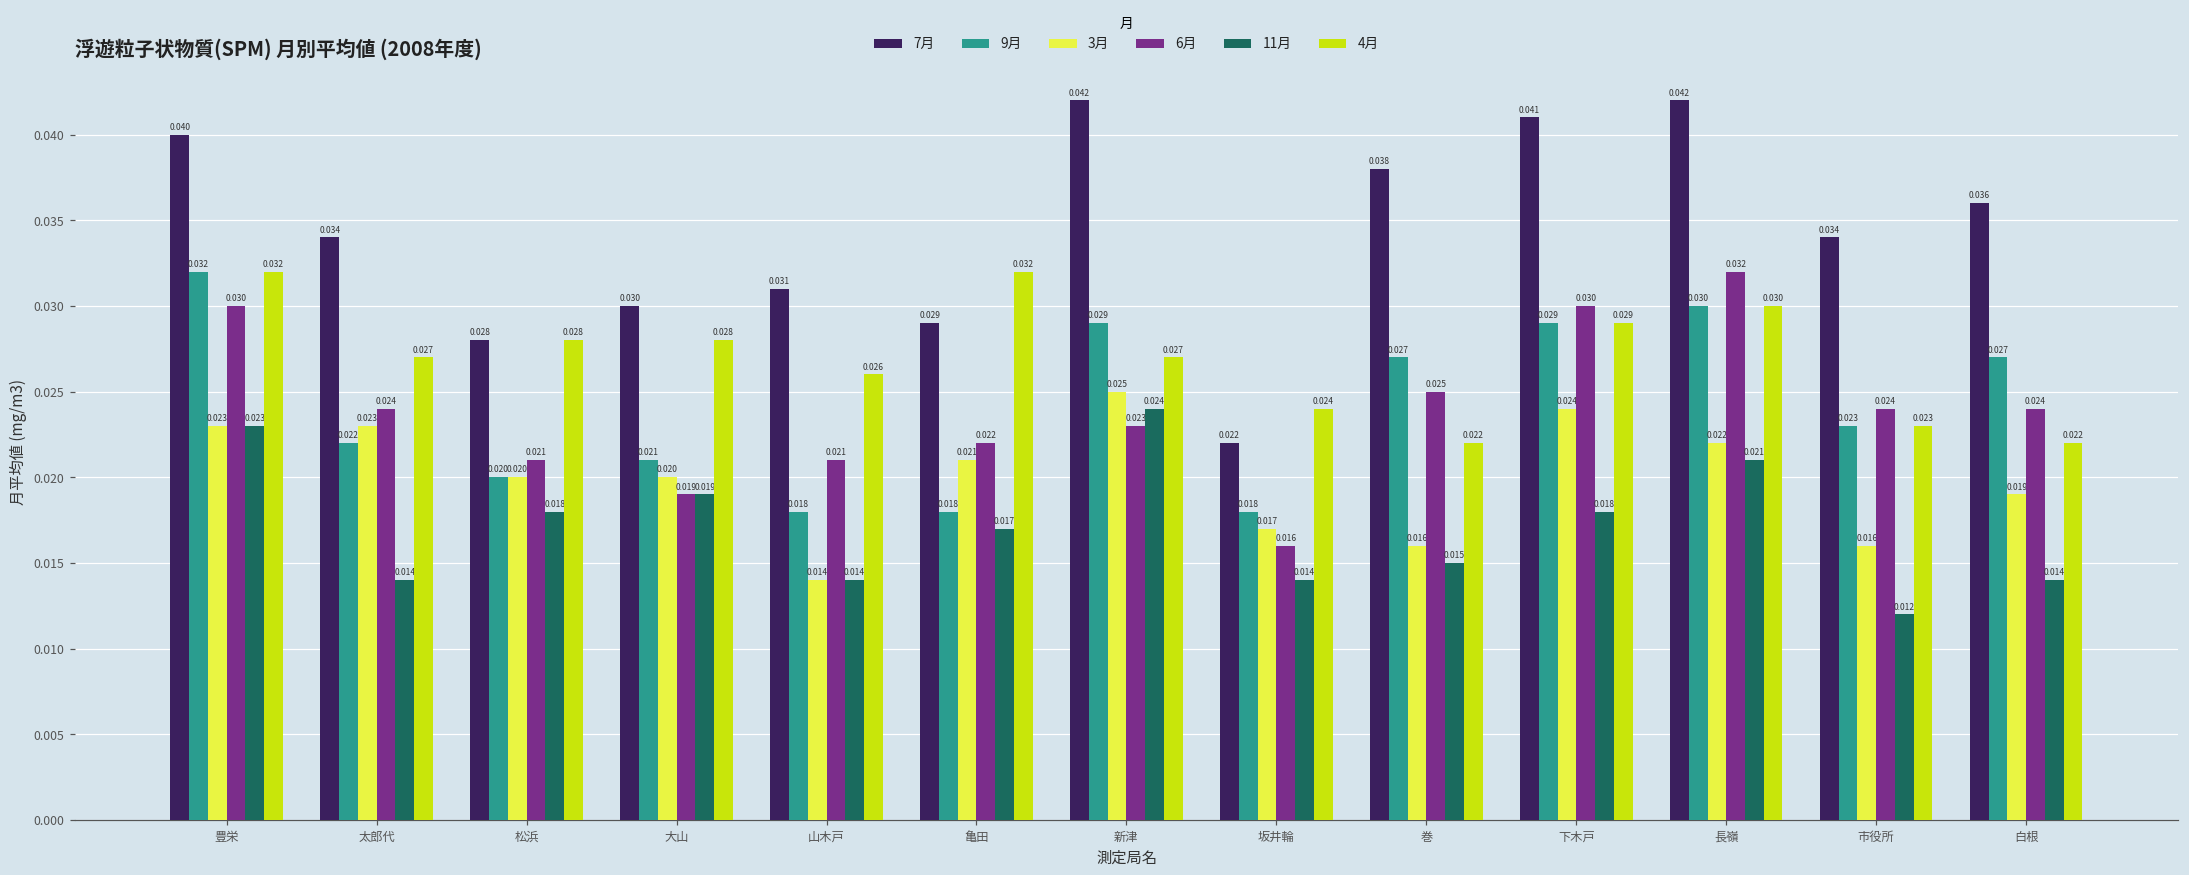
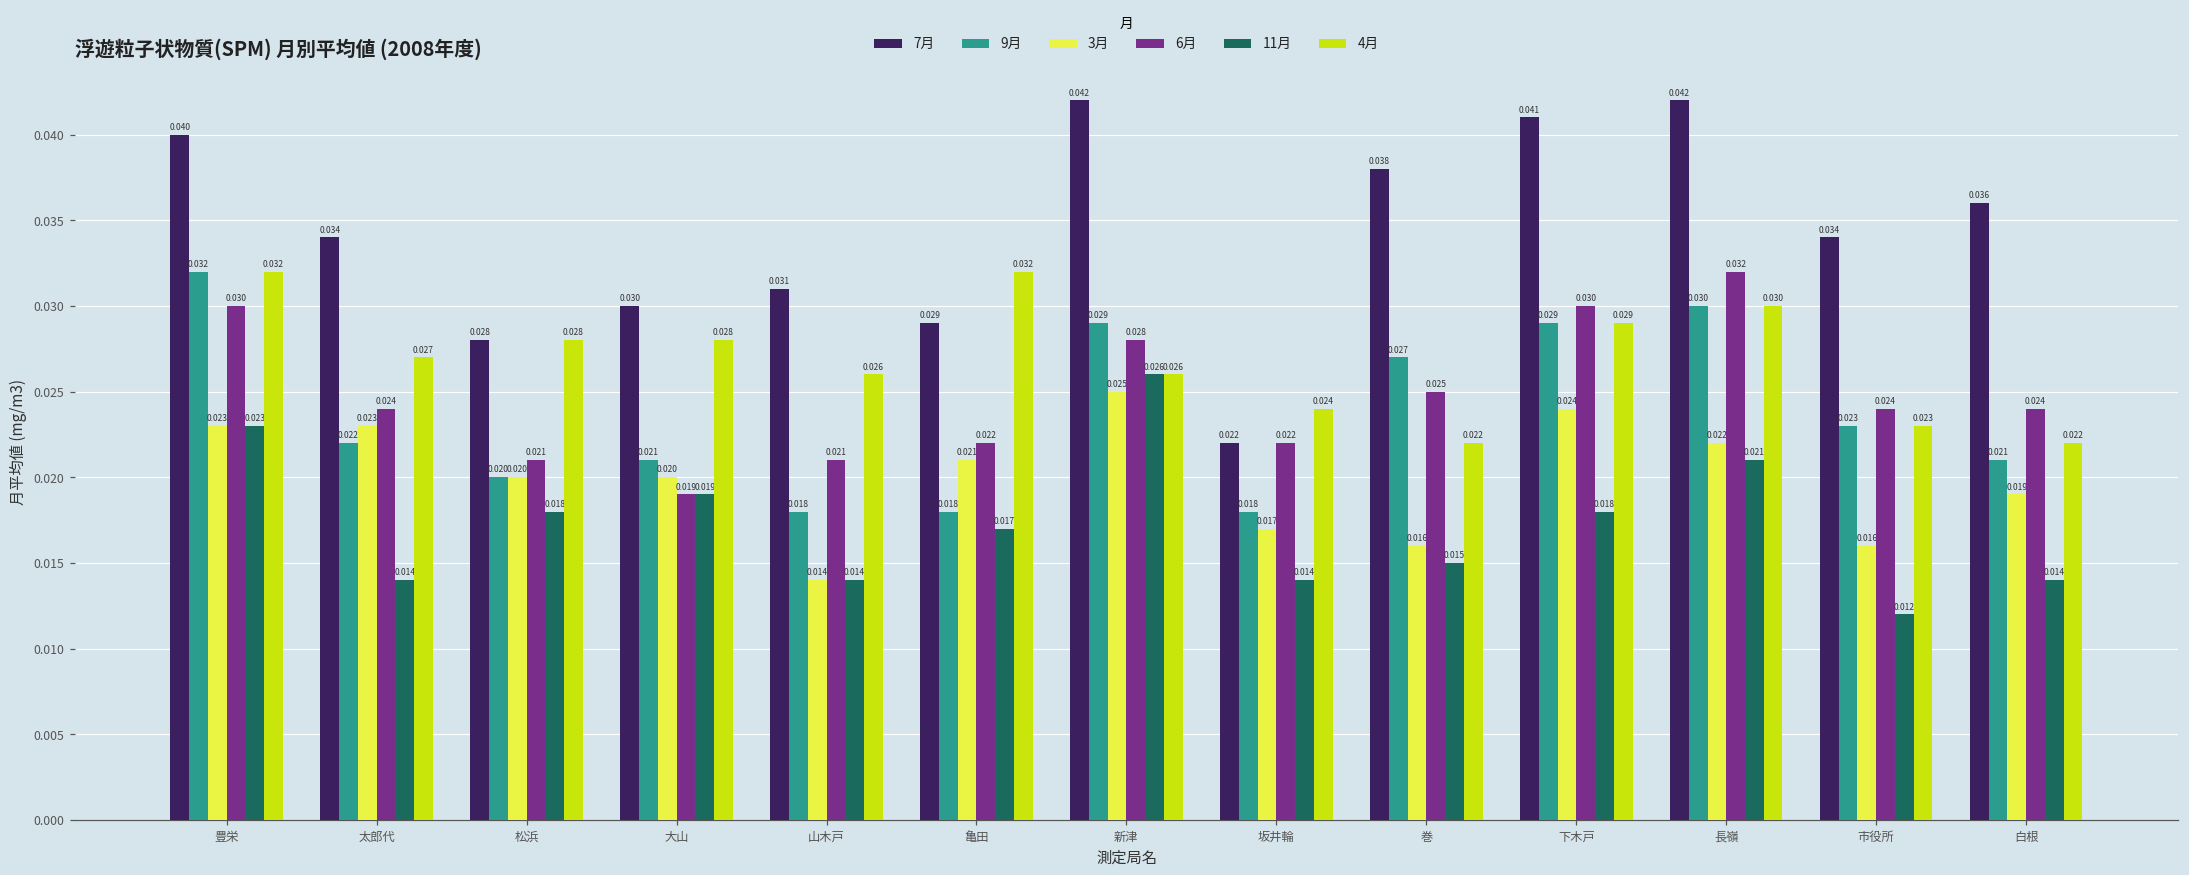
6月, 新津: 0.023 -> 0.028
11月, 新津: 0.024 -> 0.026
4月, 新津: 0.027 -> 0.026
6月, 坂井輪: 0.016 -> 0.022
9月, 白根: 0.027 -> 0.021
